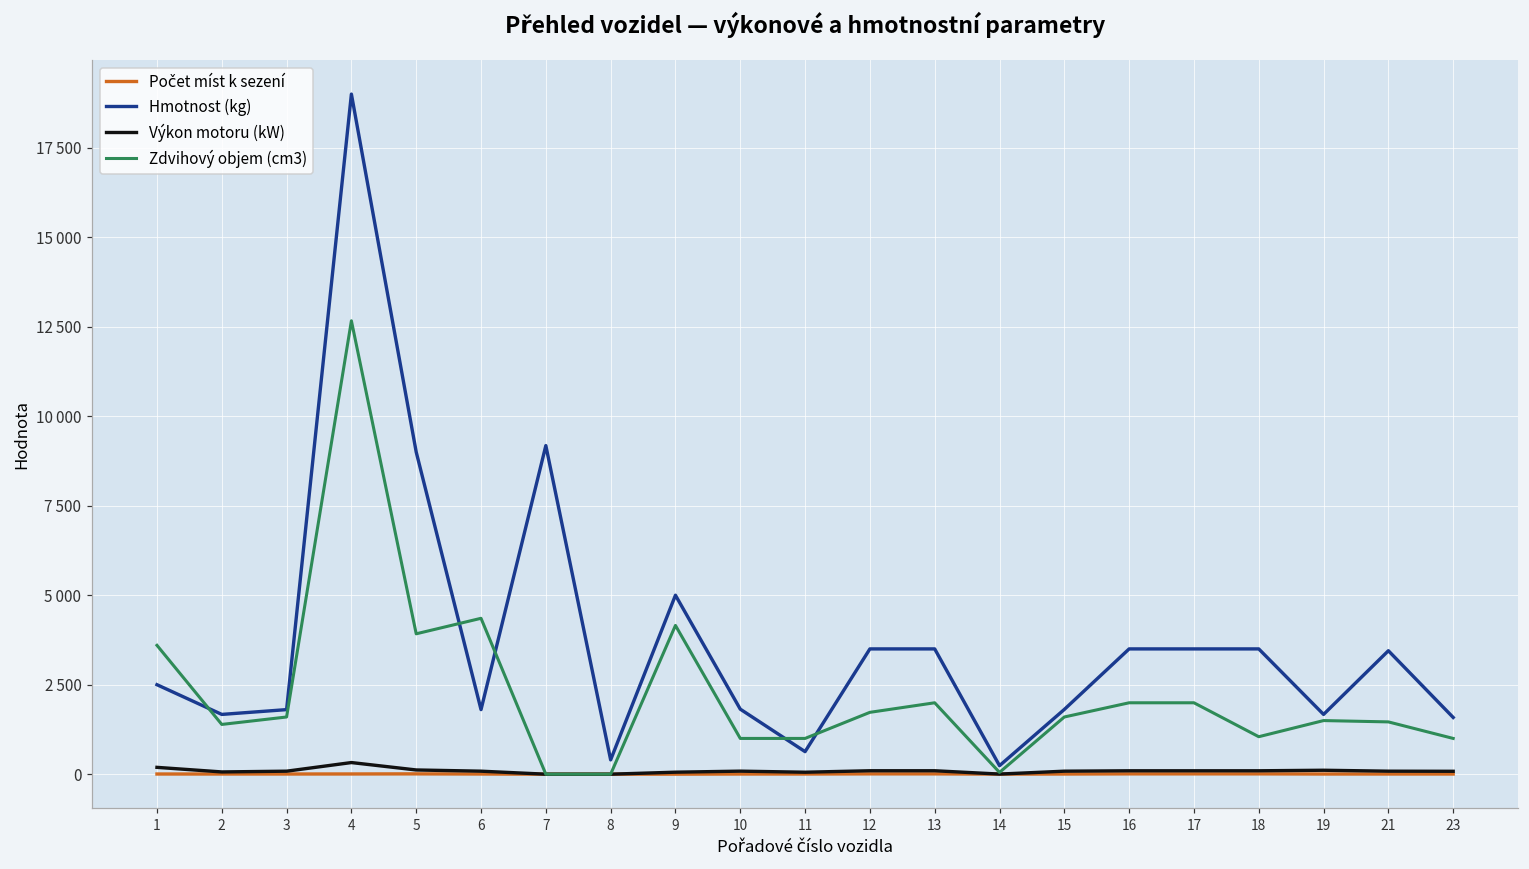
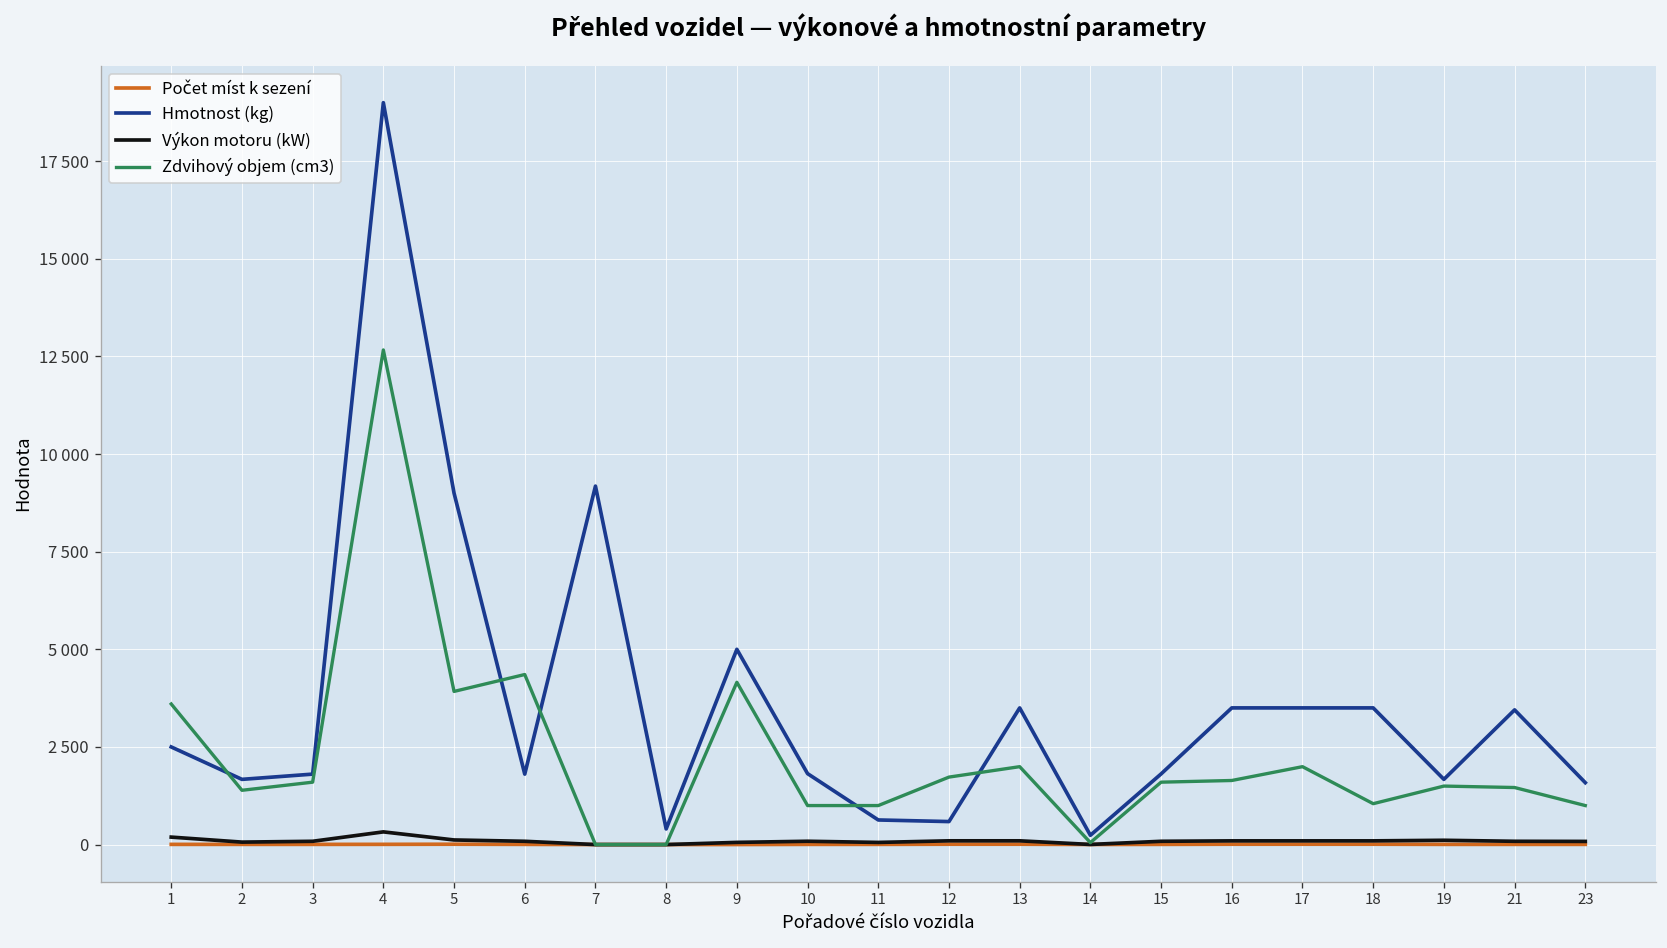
Hmotnost (kg), 12: 3500 -> 600
Zdvihový objem (cm3), 16: 2000 -> 1600
